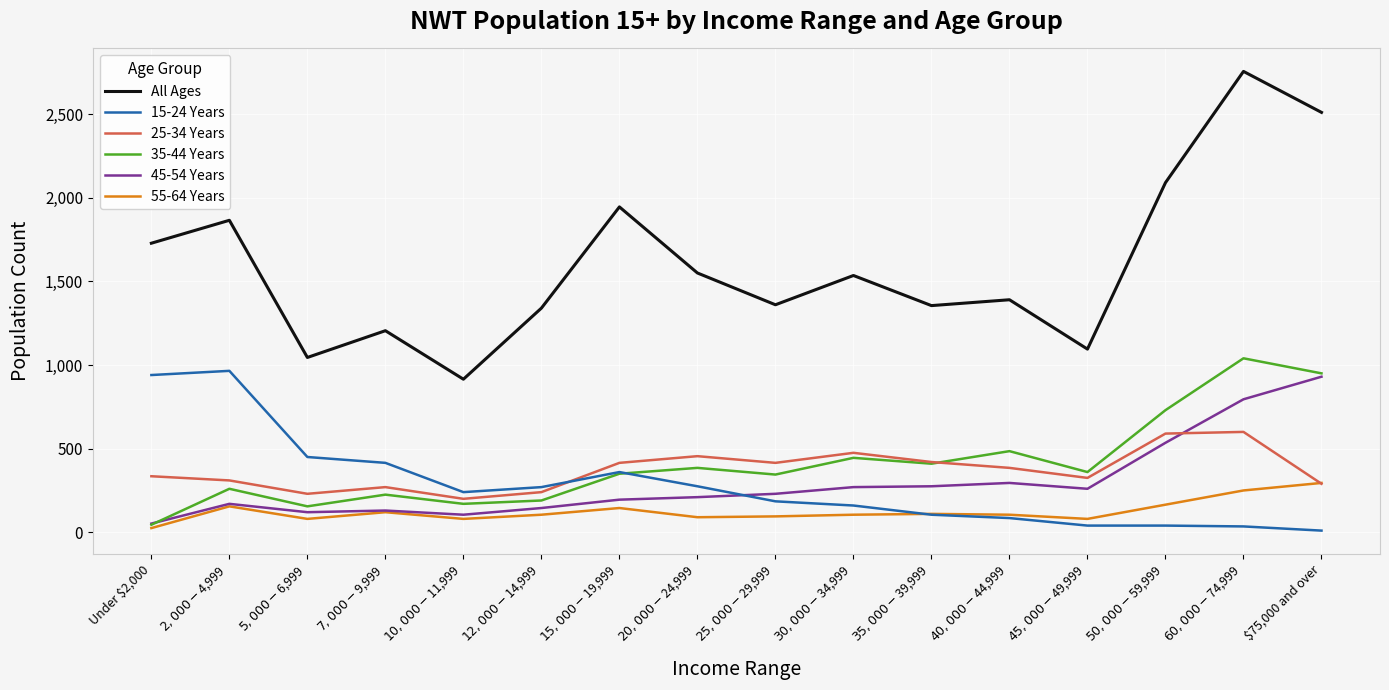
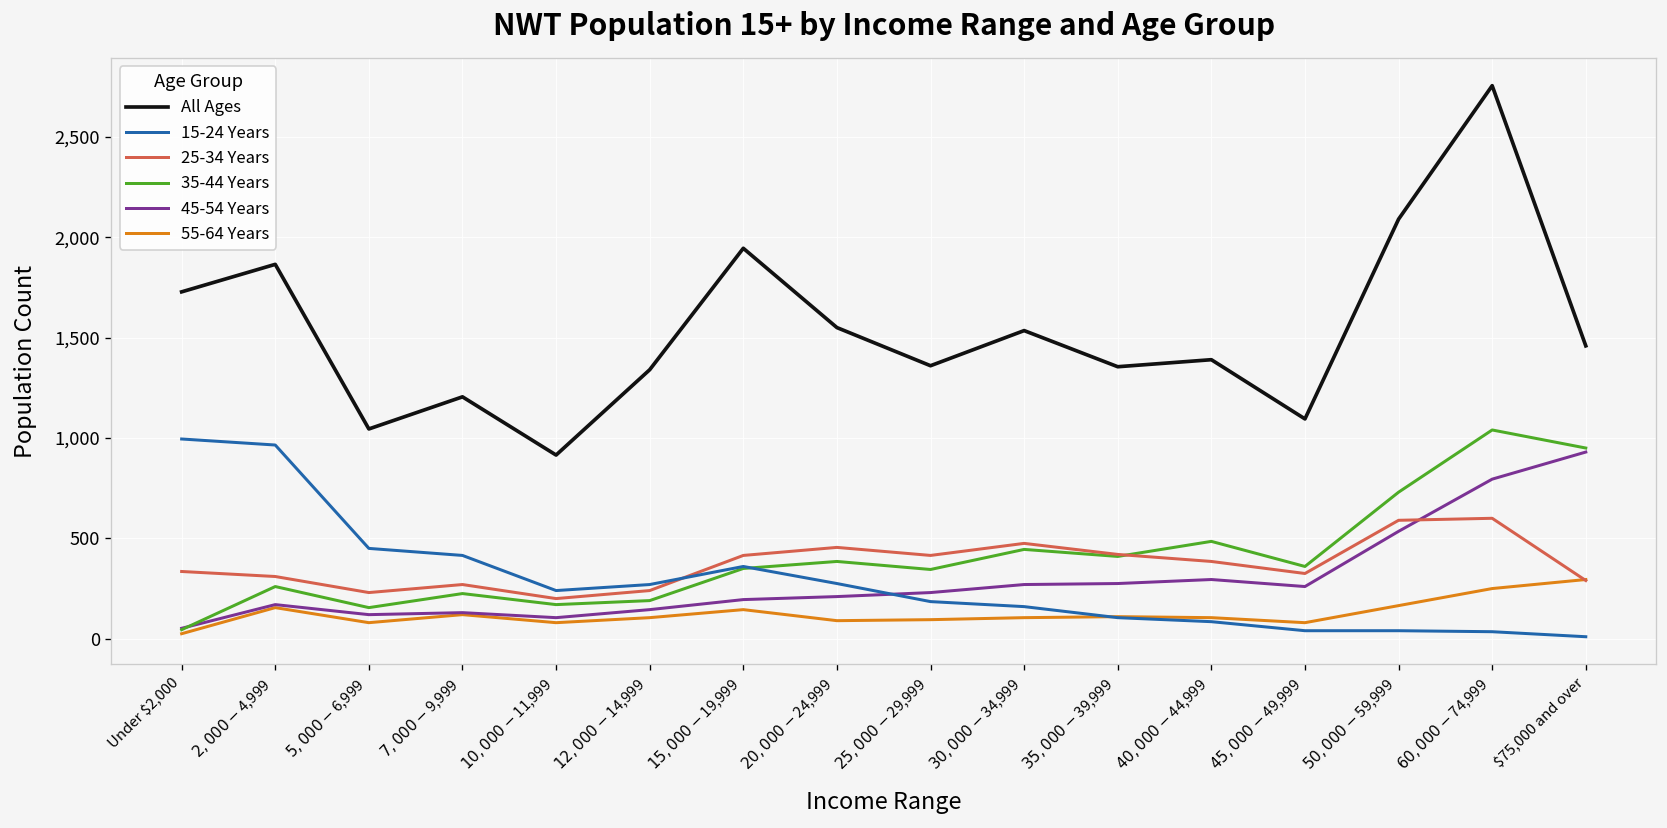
15-24 Years, Under $2,000: 940 -> 1,000
All Ages, $75,000 and over: 2,510 -> 1,460
